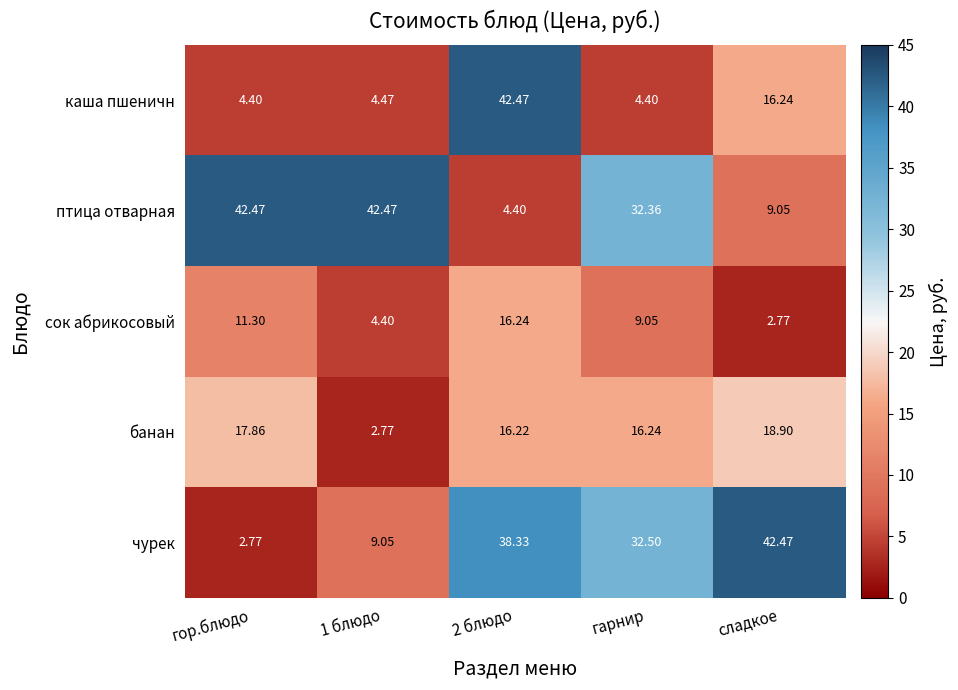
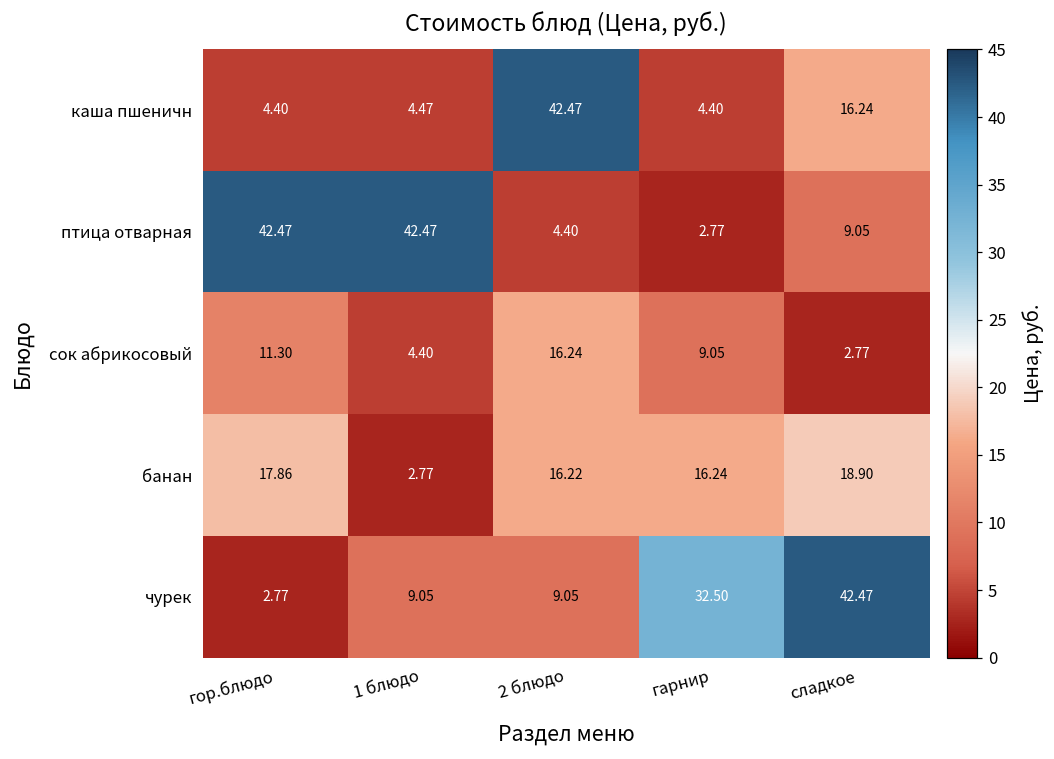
птица отварная, гарнир: 32.36 -> 2.77
чурек, 2 блюдо: 38.33 -> 9.05
